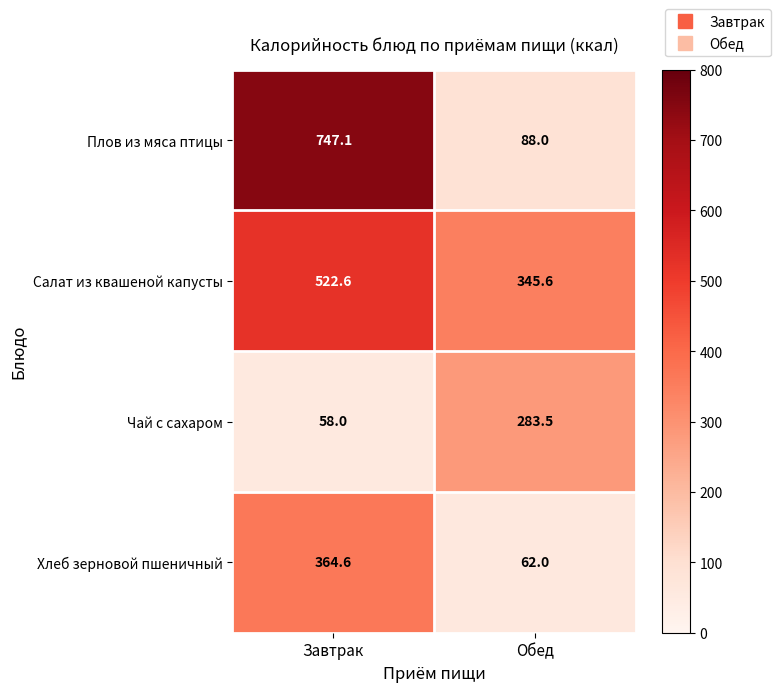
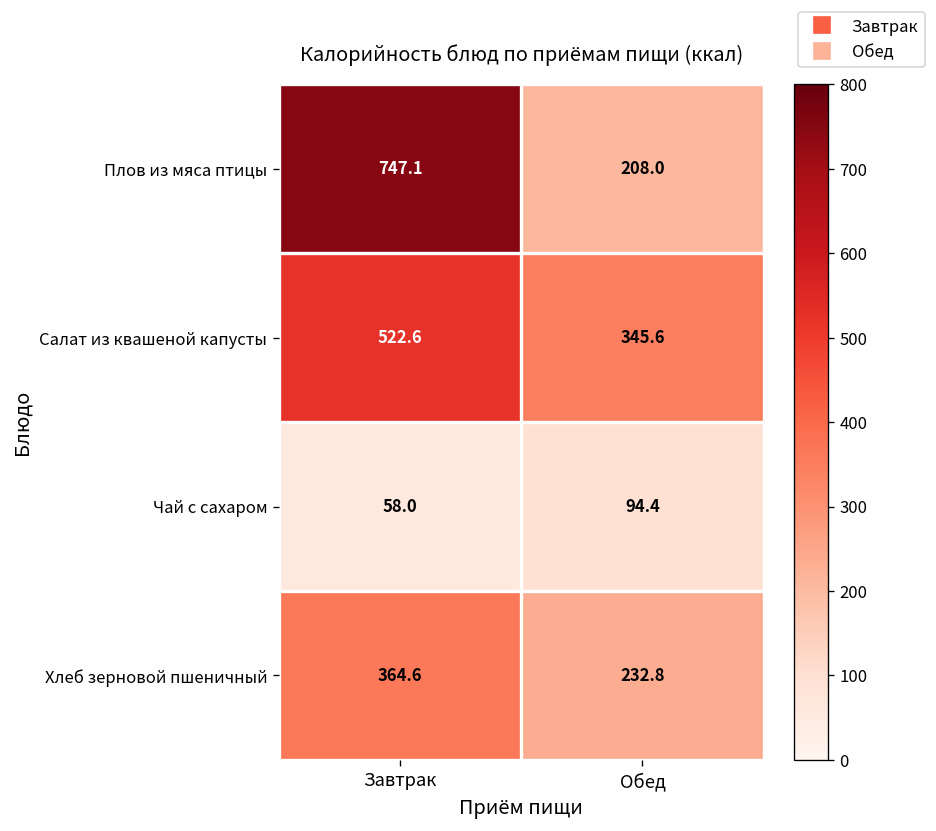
Плов из мяса птицы, Обед: 88.0 -> 208.0
Чай с сахаром, Обед: 283.5 -> 94.4
Хлеб зерновой пшеничный, Обед: 62.0 -> 232.8
